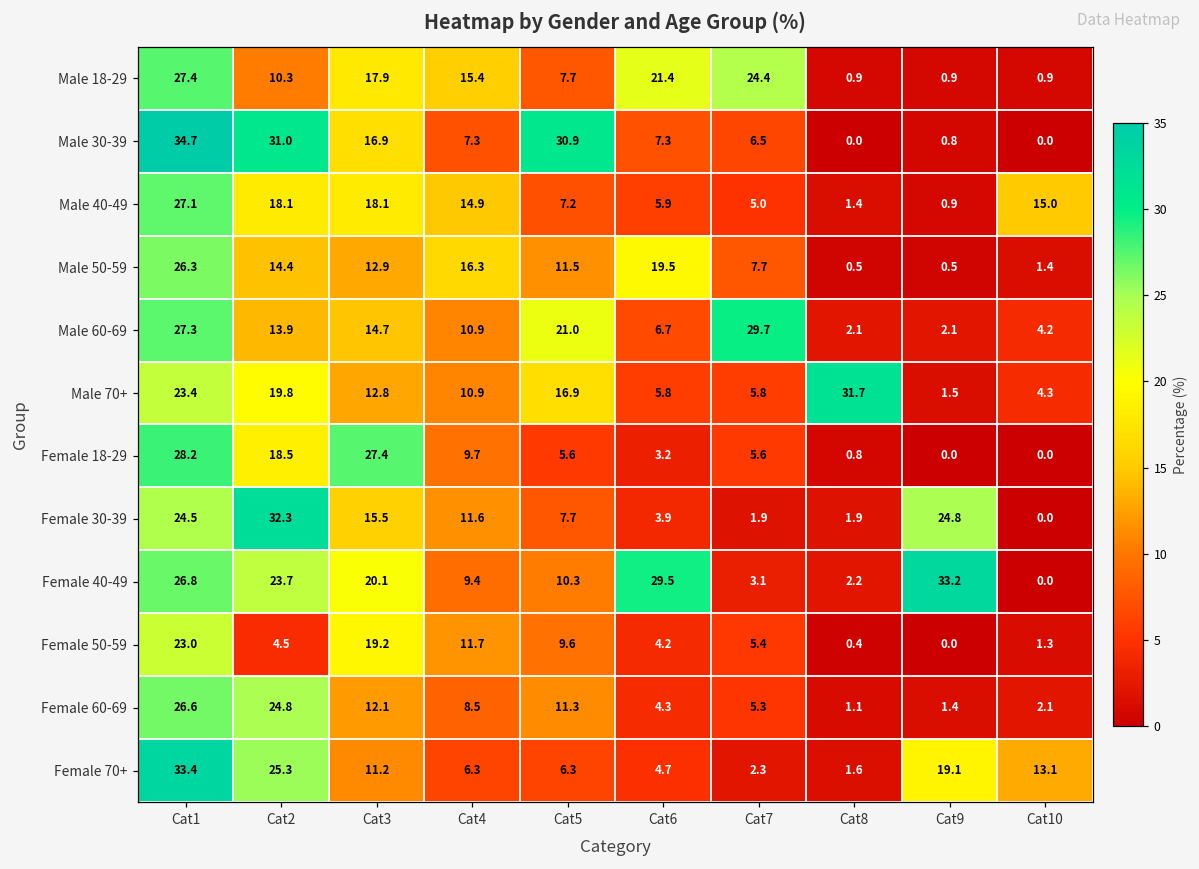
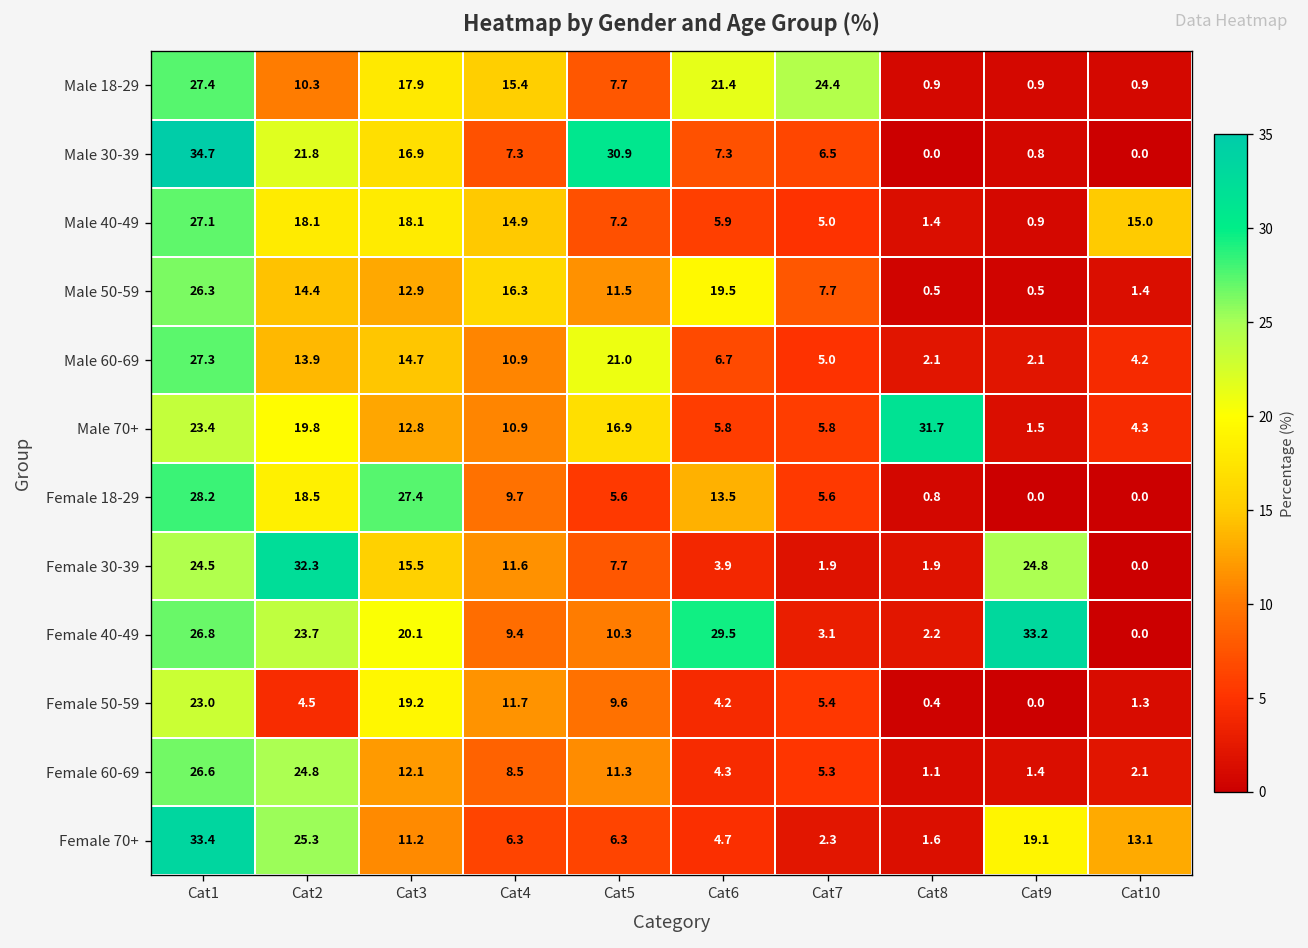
Male 30-39, Cat2: 31.0 -> 21.8
Male 60-69, Cat7: 29.7 -> 5.0
Female 18-29, Cat6: 3.2 -> 13.5
